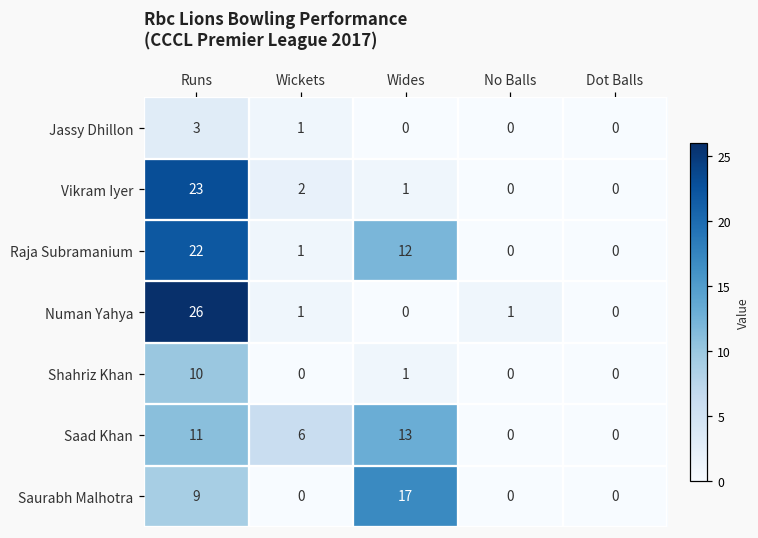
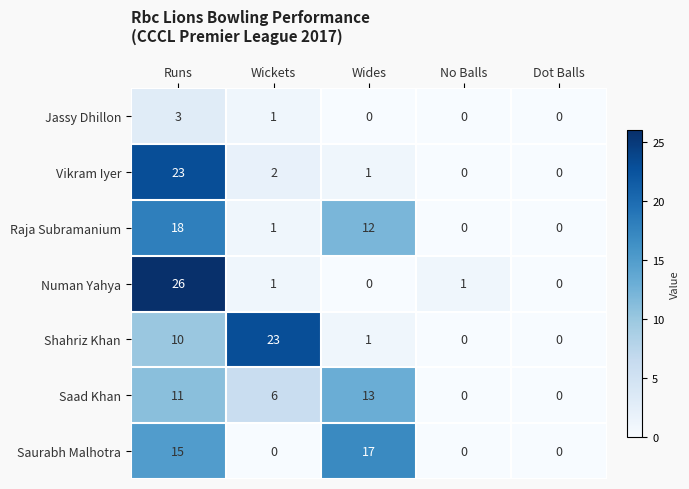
Raja Subramanium, Runs: 22 -> 18
Shahriz Khan, Wickets: 0 -> 23
Saurabh Malhotra, Runs: 9 -> 15
